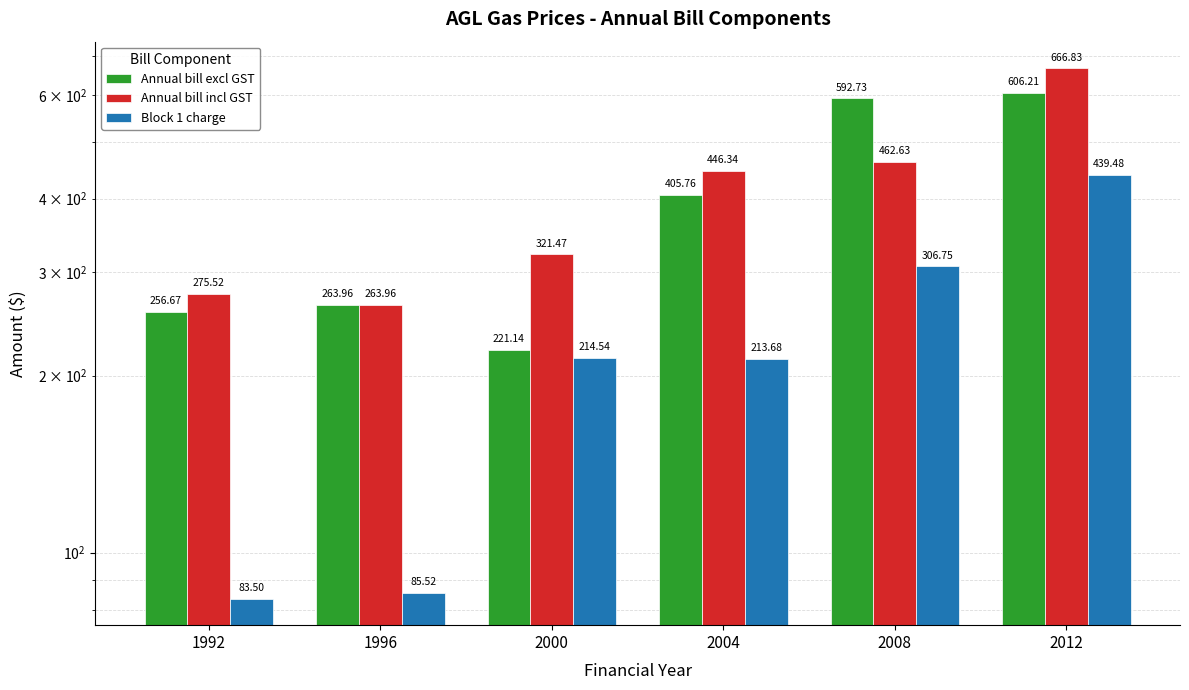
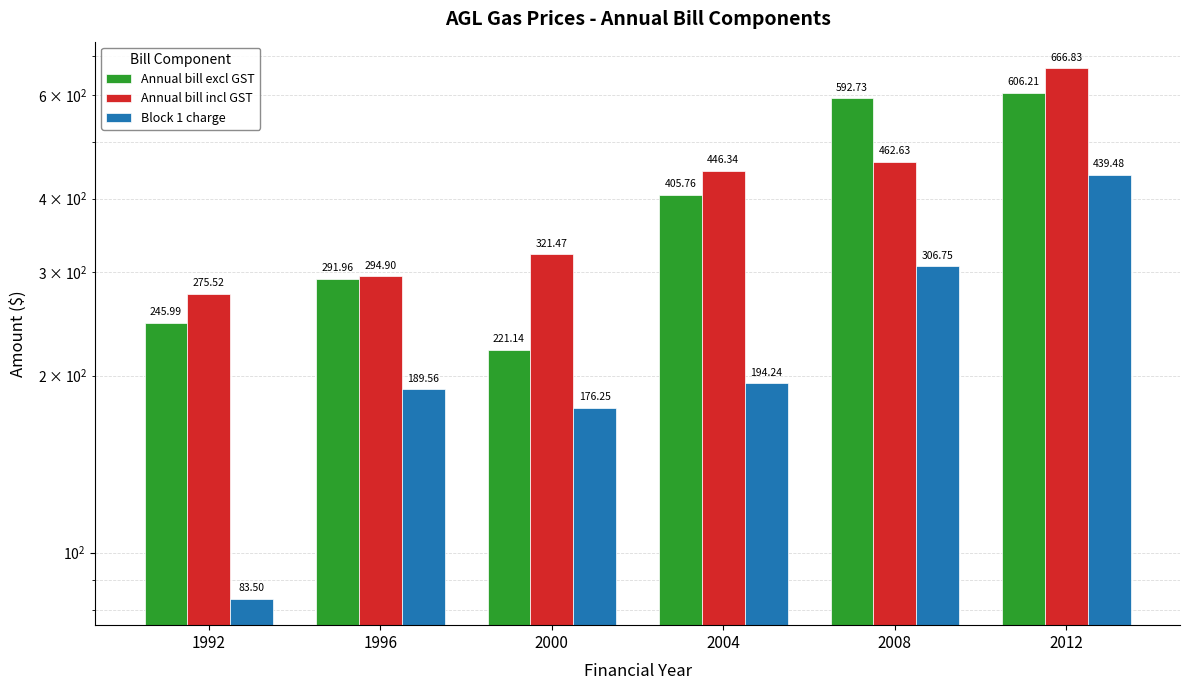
Annual bill excl GST, 1992: 256.67 -> 245.99
Annual bill excl GST, 1996: 263.96 -> 291.96
Annual bill incl GST, 1996: 263.96 -> 294.90
Block 1 charge, 1996: 85.52 -> 189.56
Block 1 charge, 2000: 214.54 -> 176.25
Block 1 charge, 2004: 213.68 -> 194.24
